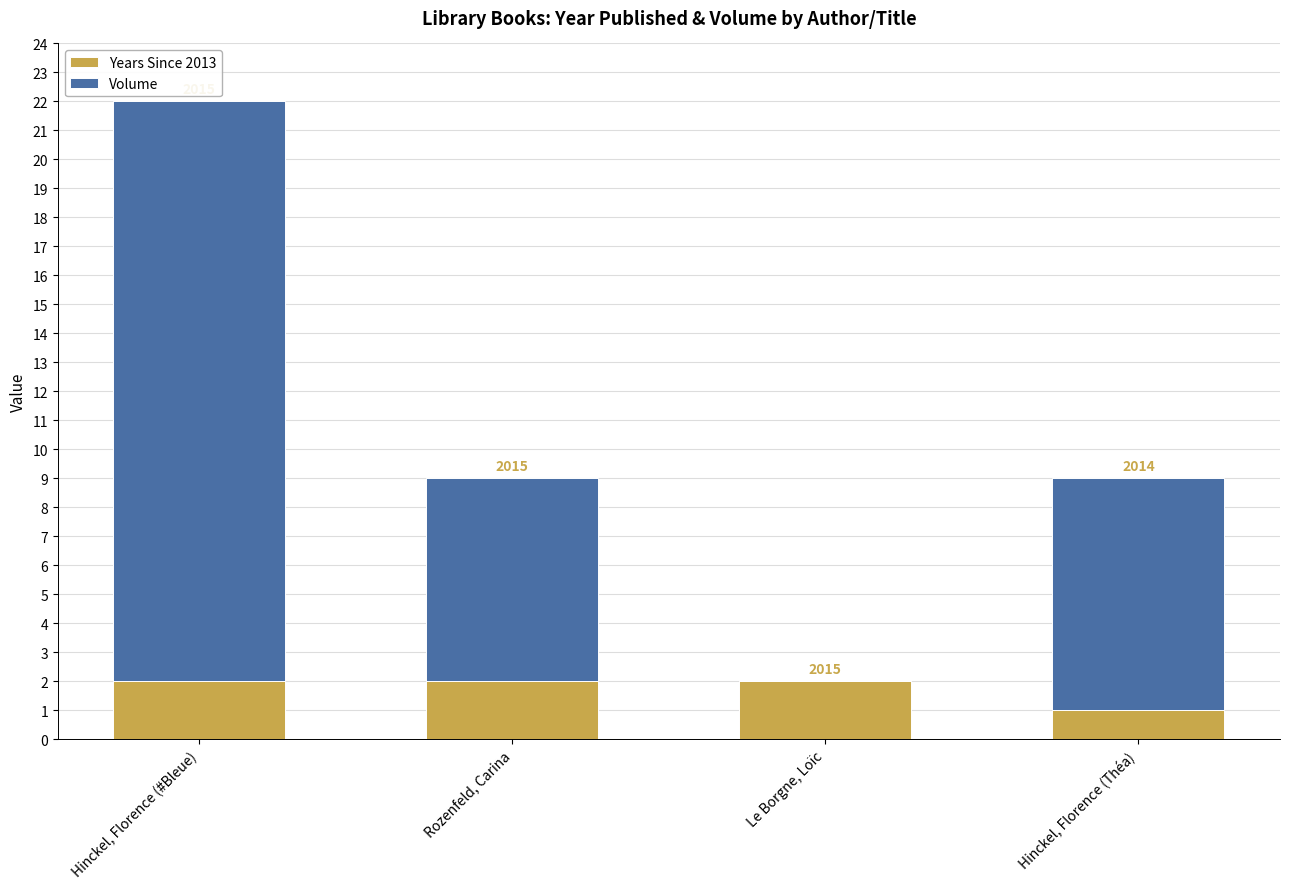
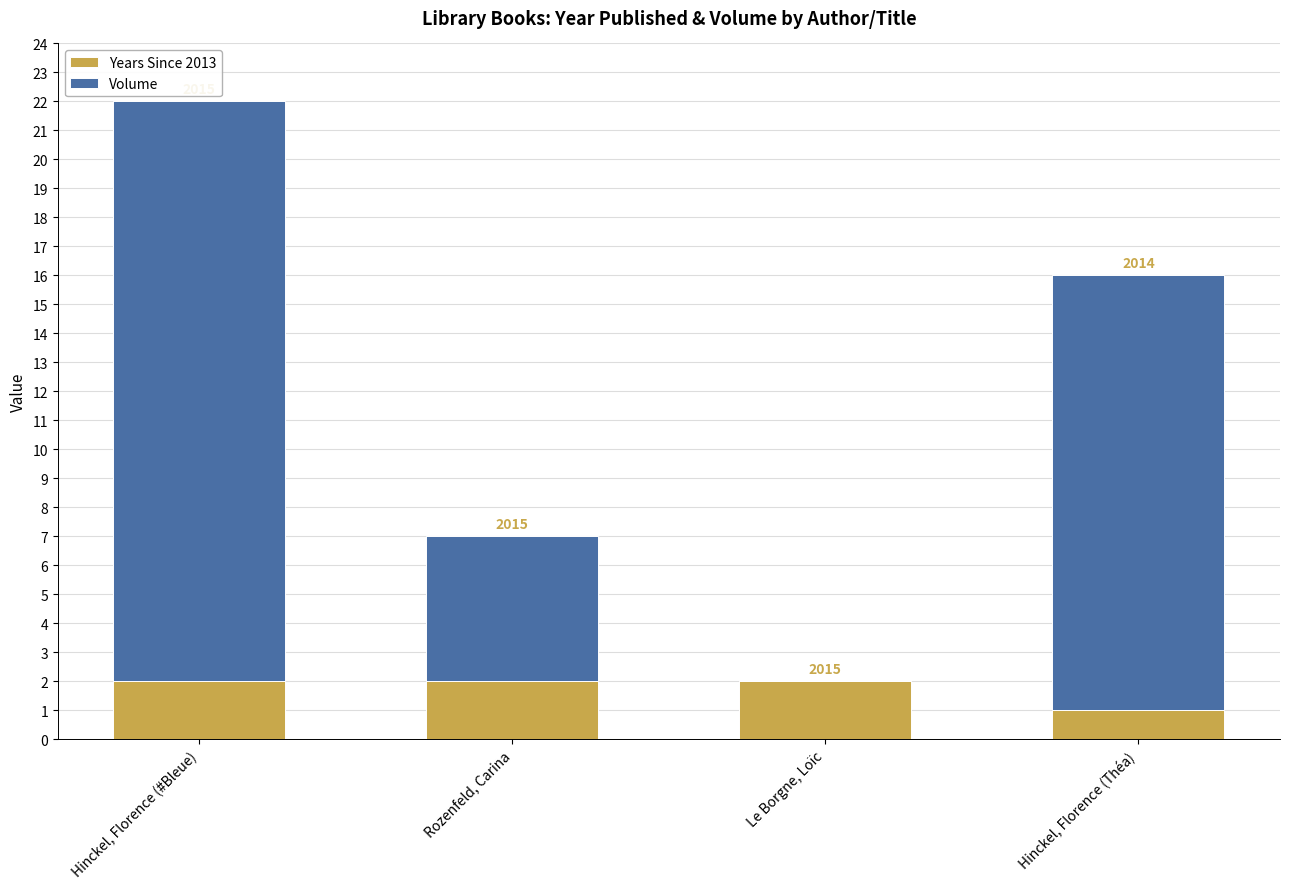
Volume, Rozenfeld, Carina: 7 -> 5
Volume, Hinckel, Florence (Théa): 8 -> 15
